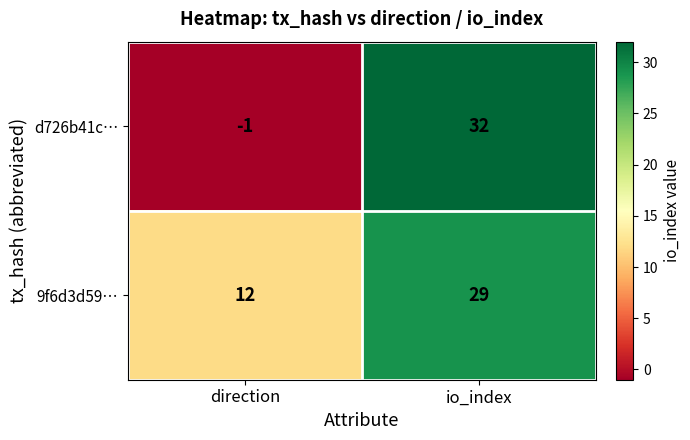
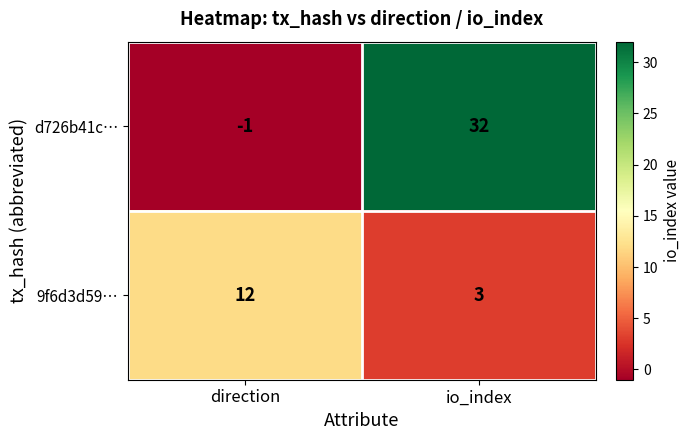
9f6d3d59…, io_index: 29 -> 3
